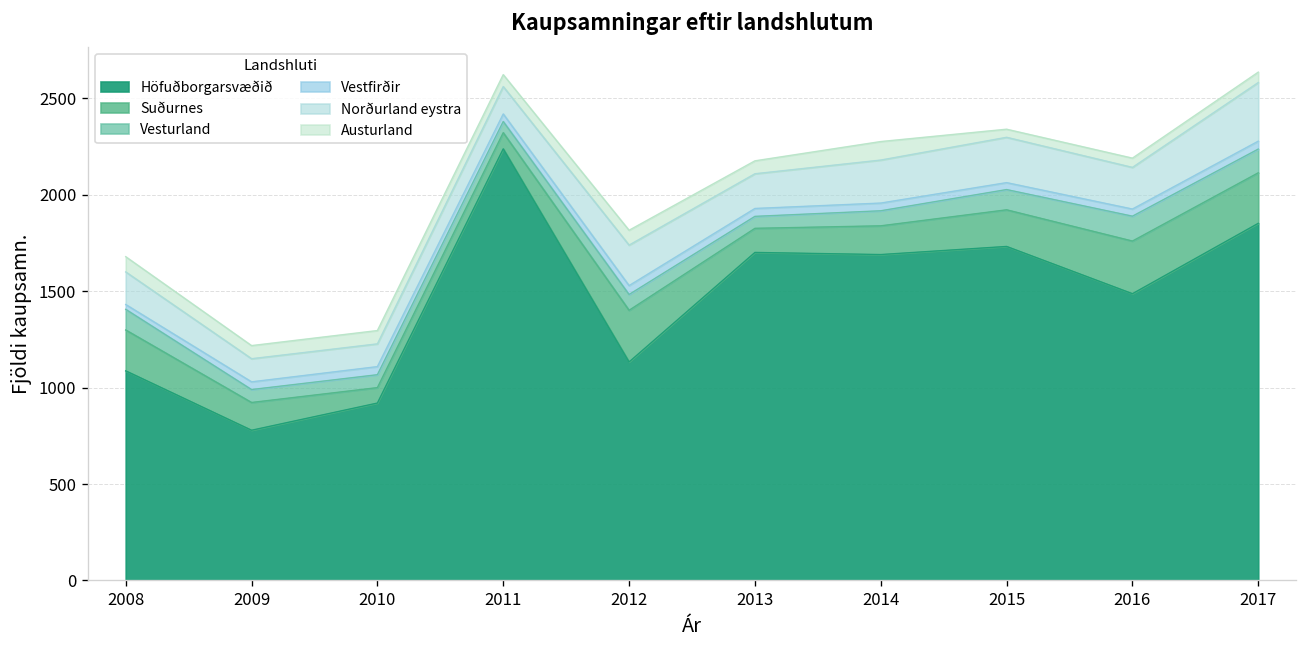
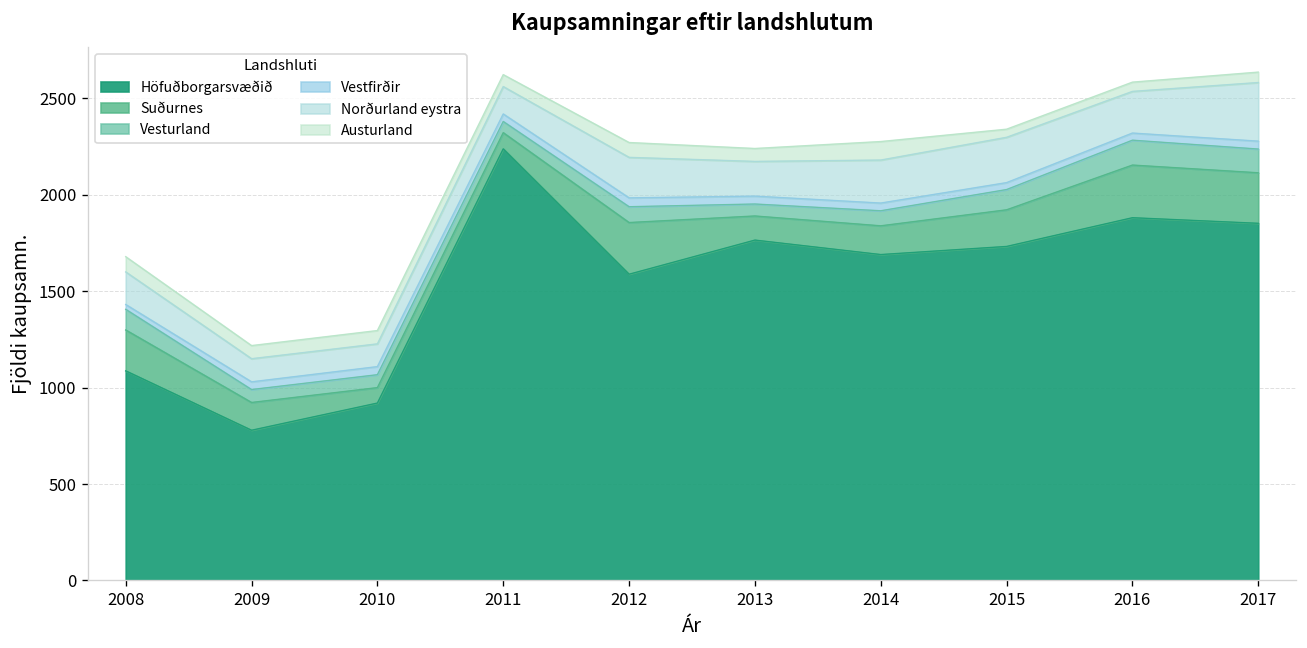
Höfuðborgarsvæðið, 2012: 1130 -> 1590
Höfuðborgarsvæðið, 2013: 1700 -> 1770
Höfuðborgarsvæðið, 2016: 1490 -> 1880
